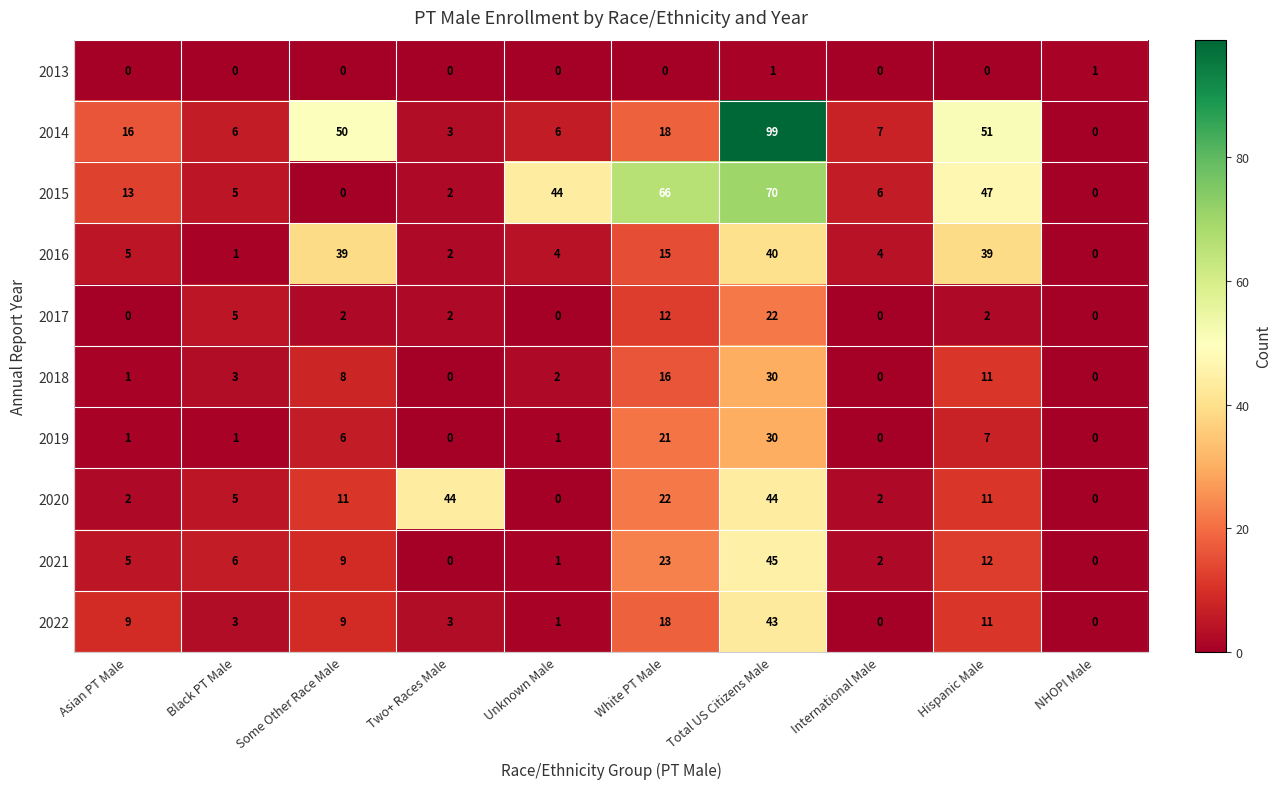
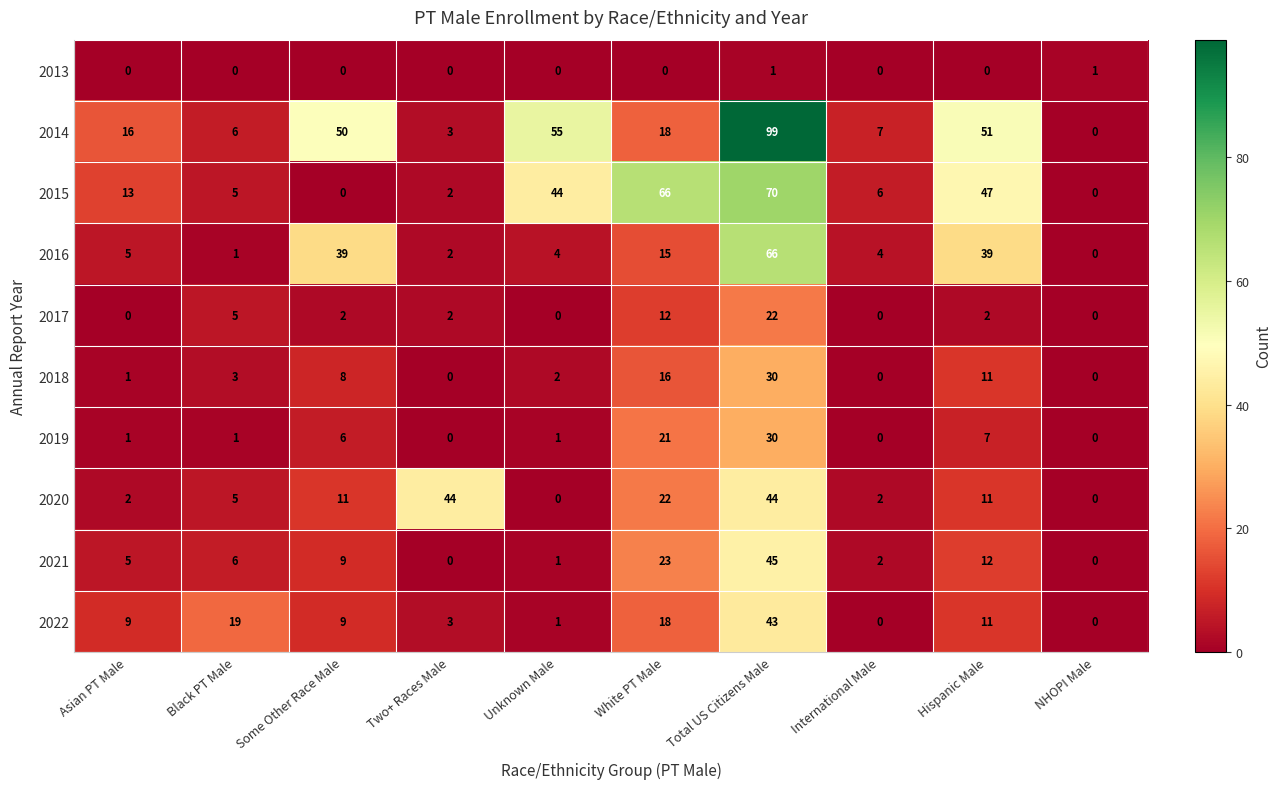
2014, Unknown Male: 6 -> 55
2016, Total US Citizens Male: 40 -> 66
2022, Black PT Male: 3 -> 19
